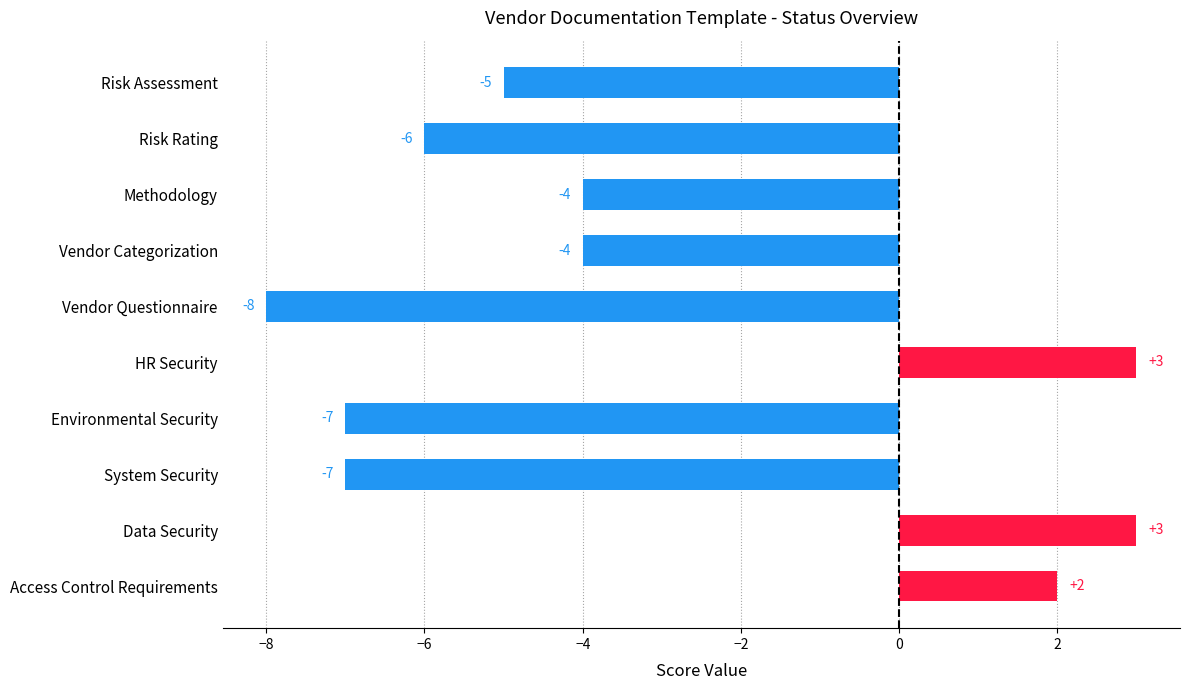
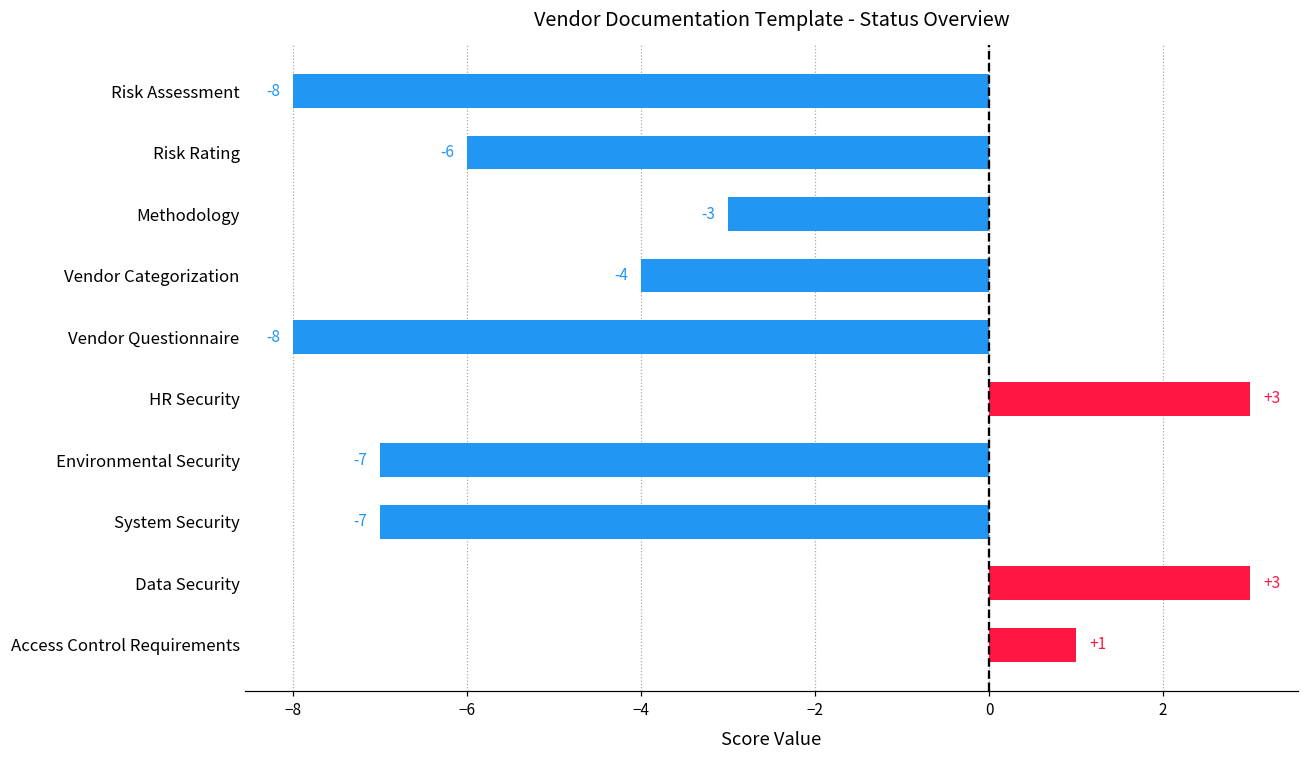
Risk Assessment: -5 -> -8
Methodology: -4 -> -3
Access Control Requirements: +2 -> +1
